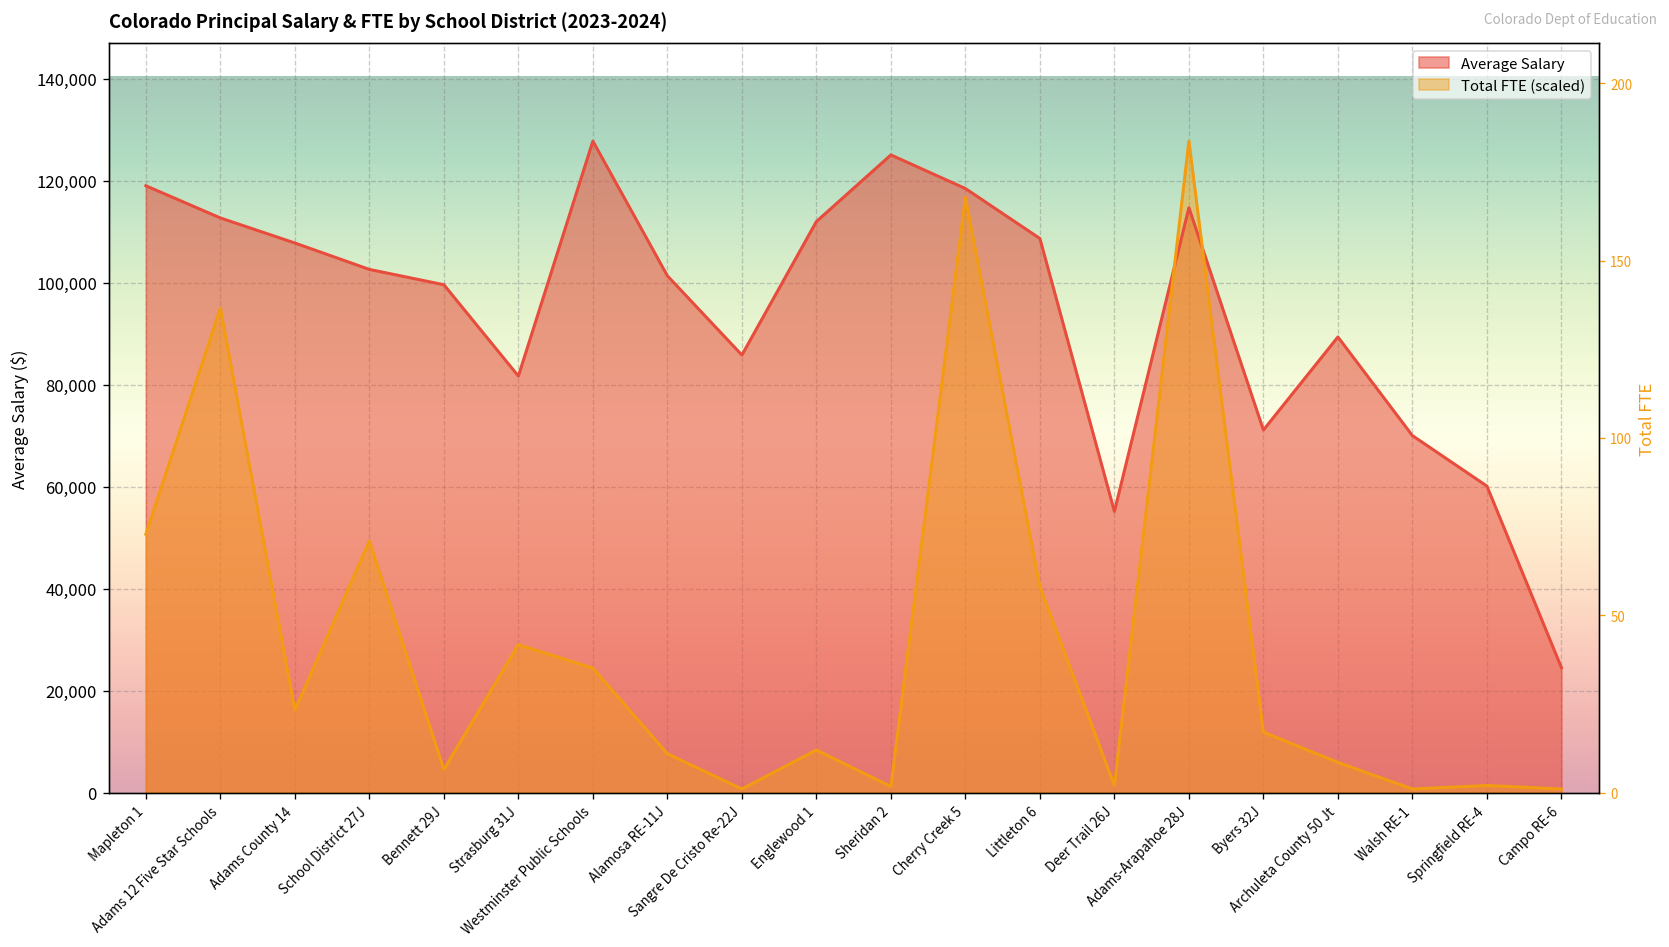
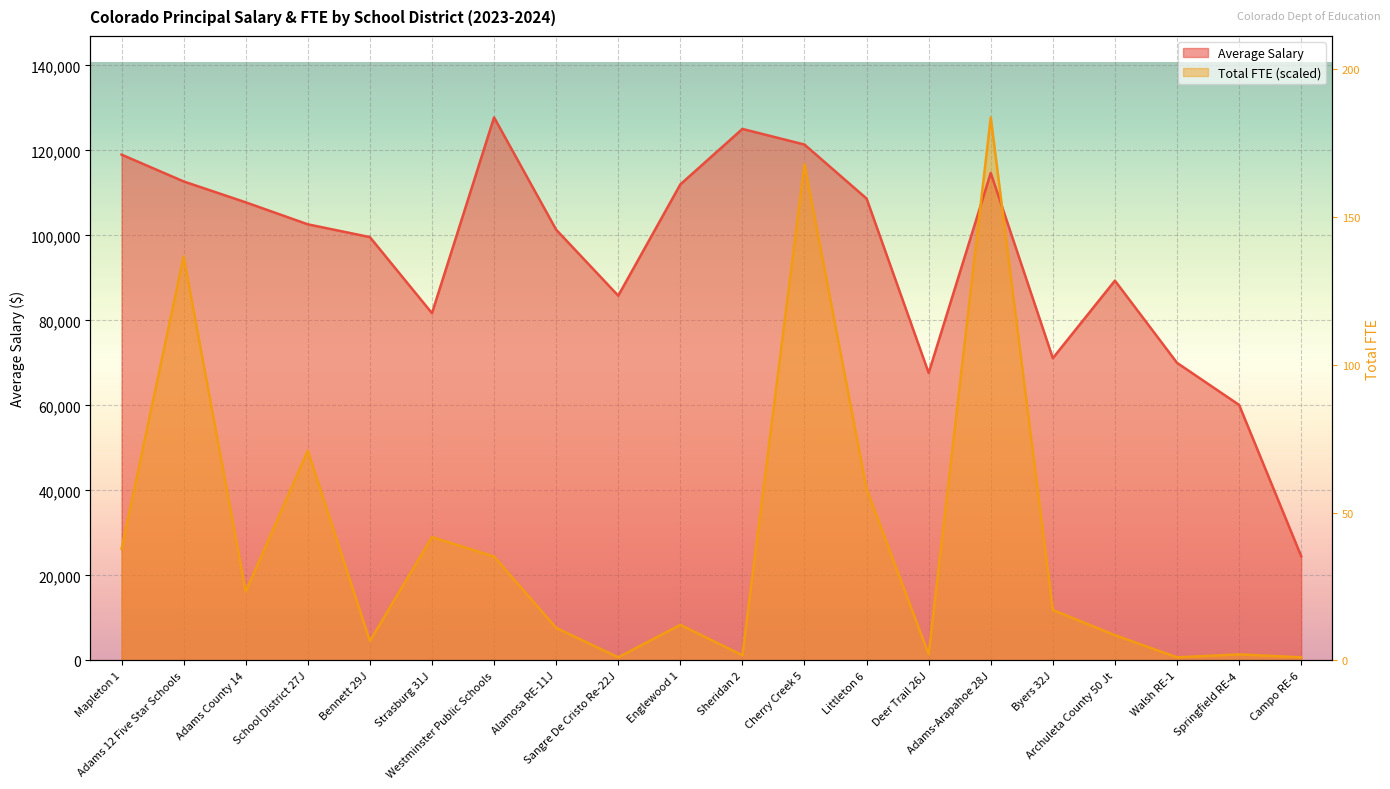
Total FTE (scaled), Mapleton 1: 51,000 -> 26,000
Average Salary, Cherry Creek 5: 118,000 -> 121,000
Average Salary, Deer Trail 26J: 55,000 -> 68,000
